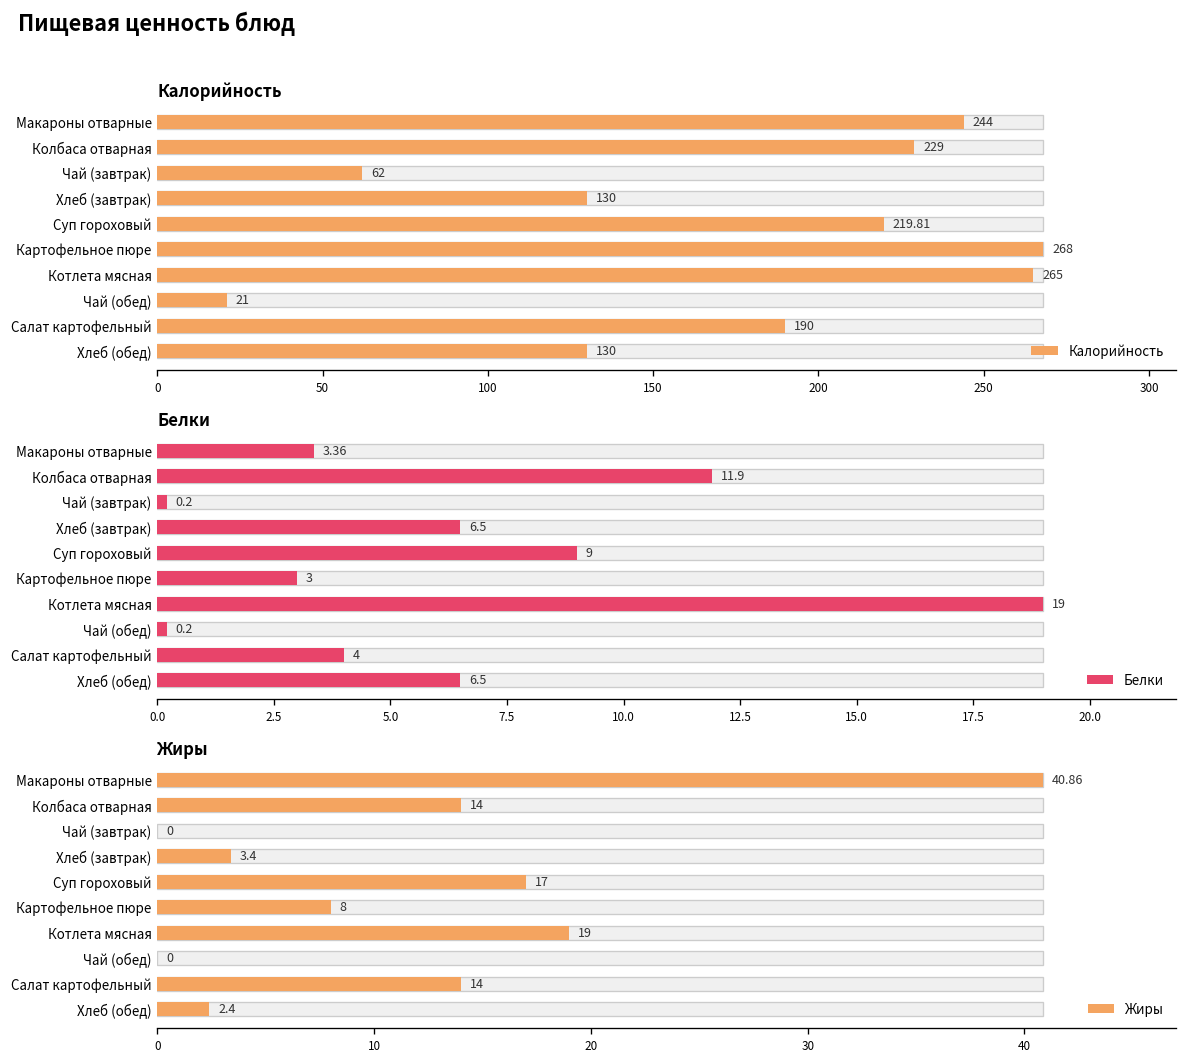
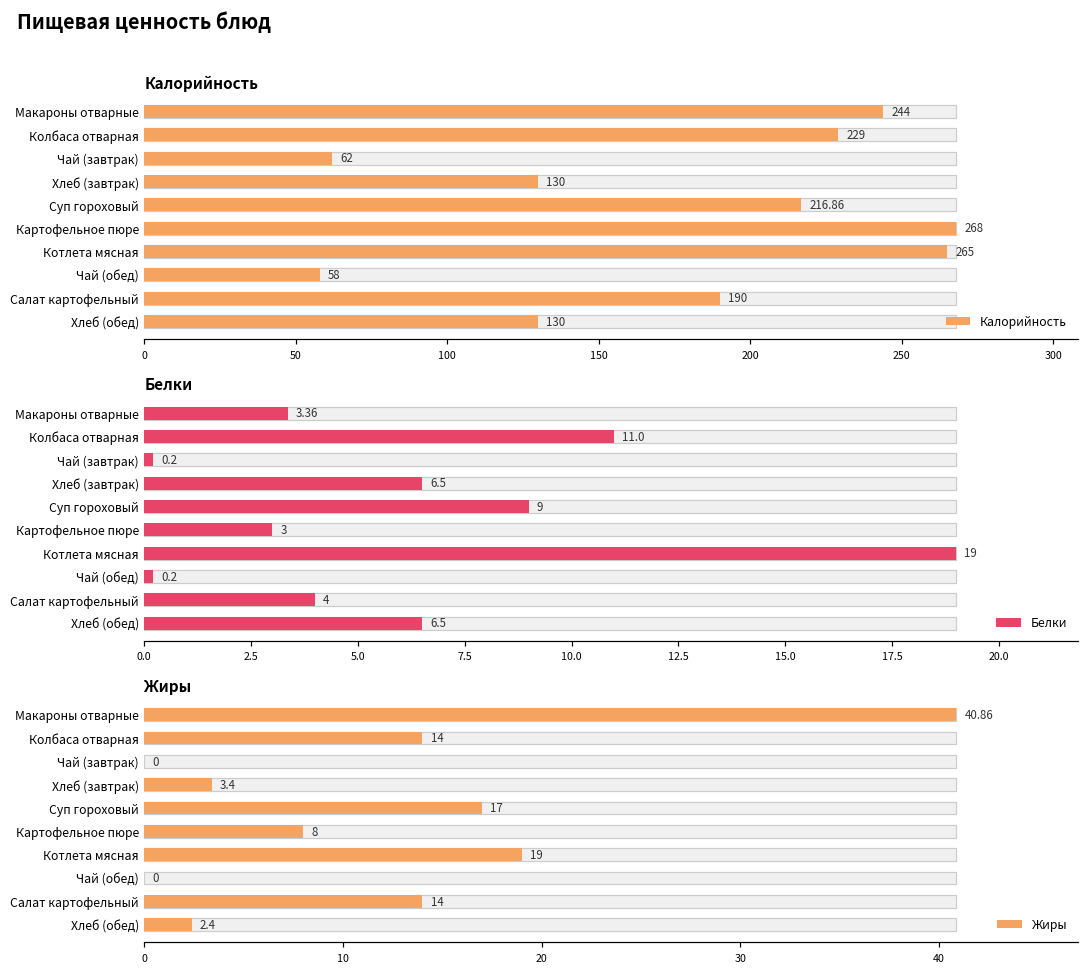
Калорийность, Калорийность, Суп гороховый: 219.81 -> 216.86
Калорийность, Калорийность, Чай (обед): 21 -> 58
Белки, Белки, Колбаса отварная: 11.9 -> 11.0
